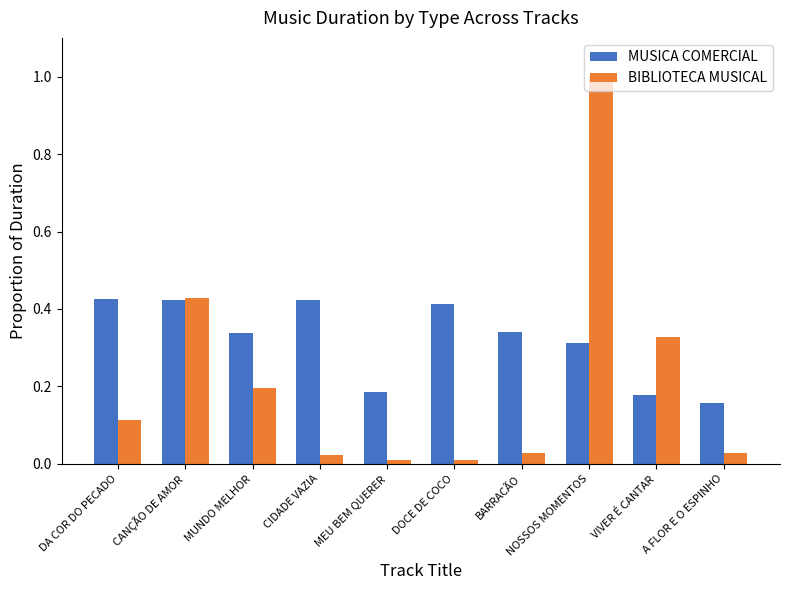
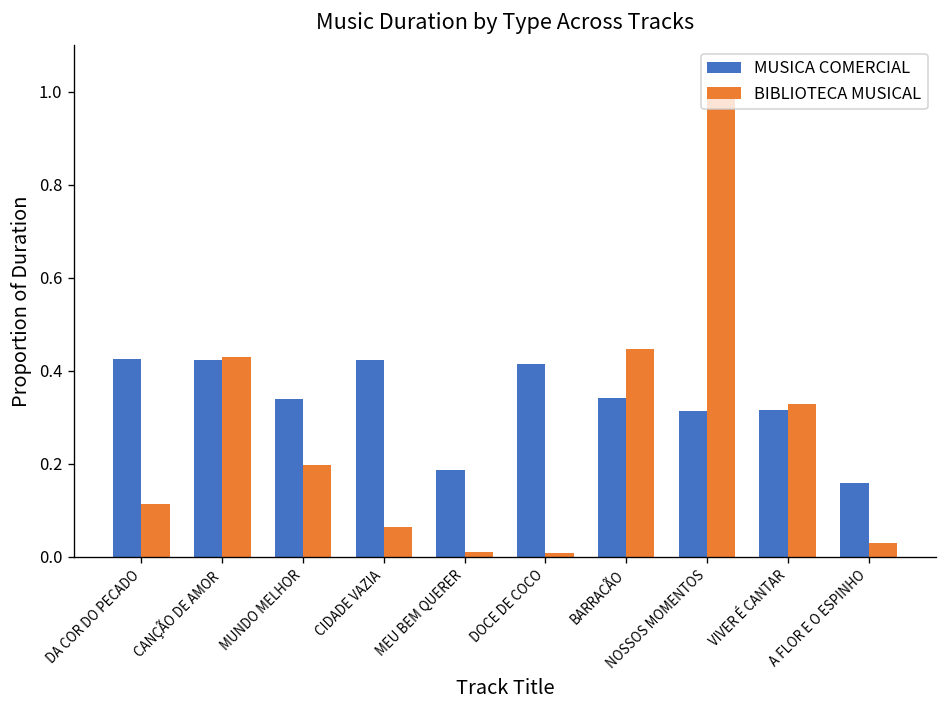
BIBLIOTECA MUSICAL, CIDADE VAZIA: 0.02 -> 0.06
BIBLIOTECA MUSICAL, BARRACÃO: 0.03 -> 0.45
MUSICA COMERCIAL, VIVER É CANTAR: 0.18 -> 0.32
